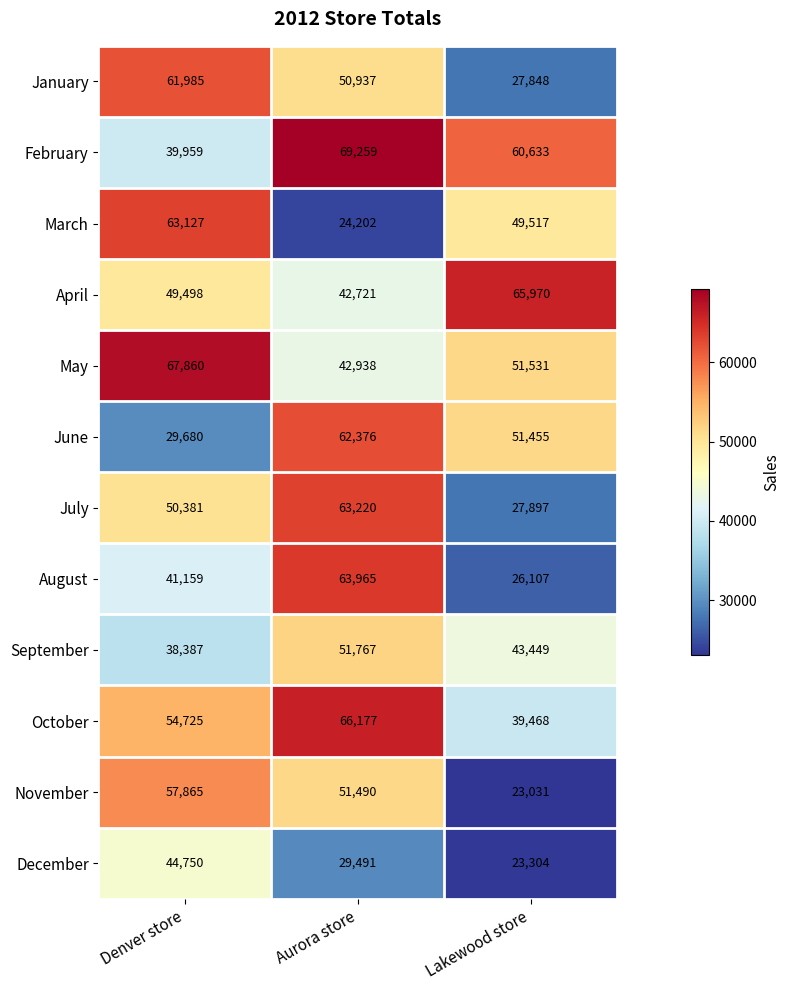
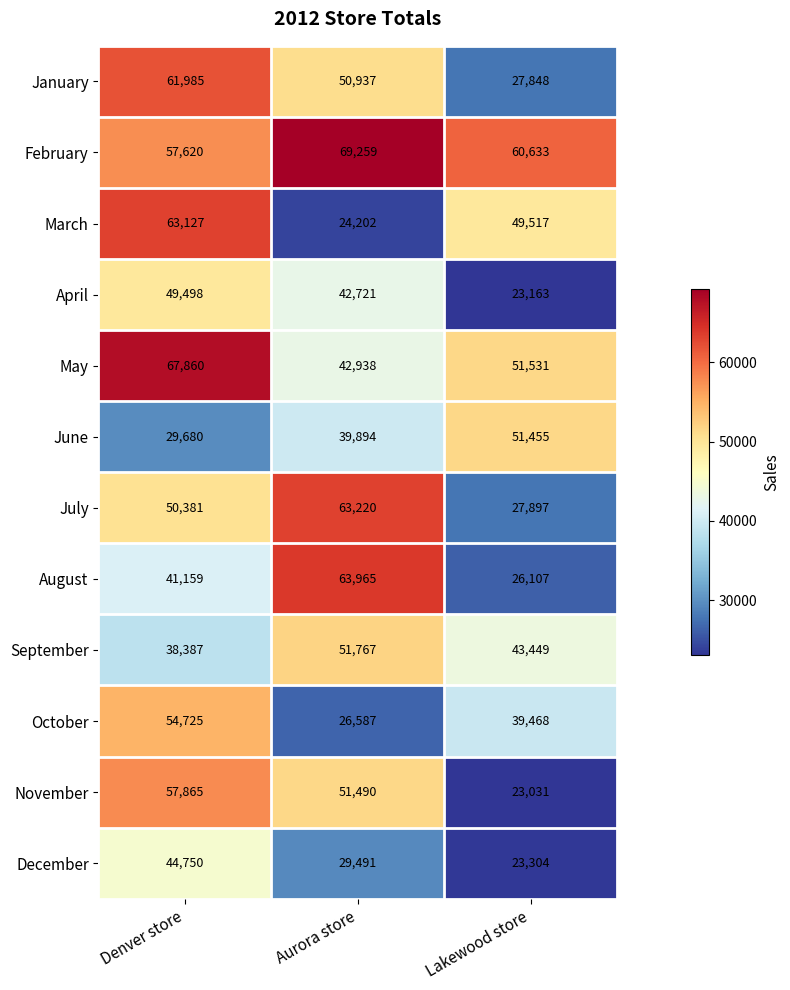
February, Denver store: 39,959 -> 57,620
April, Lakewood store: 65,970 -> 23,163
June, Aurora store: 62,376 -> 39,894
October, Aurora store: 66,177 -> 26,587
